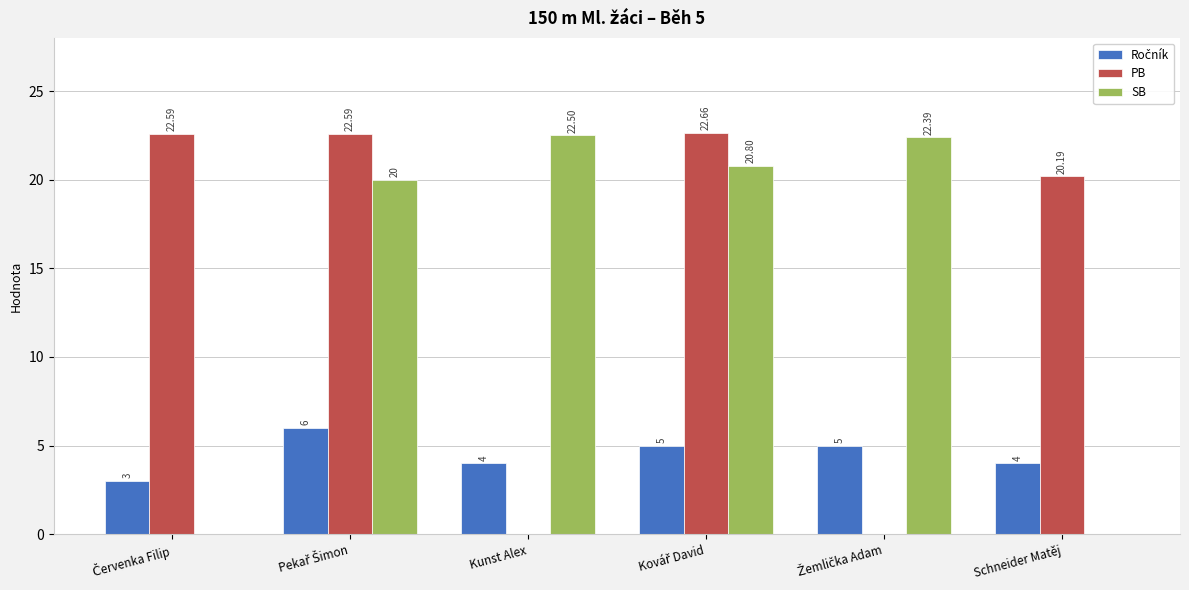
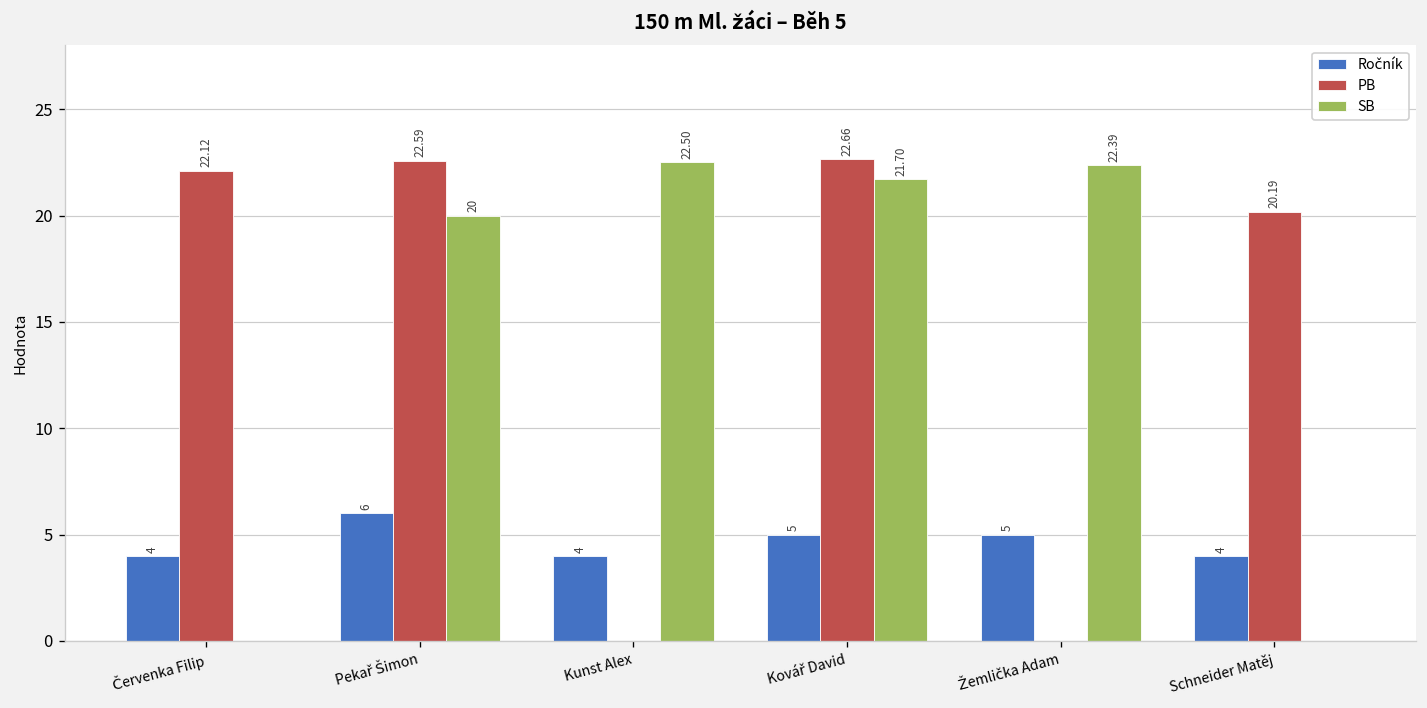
Ročník, Červenka Filip: 3 -> 4
PB, Červenka Filip: 22.59 -> 22.12
SB, Kovář David: 20.80 -> 21.70
